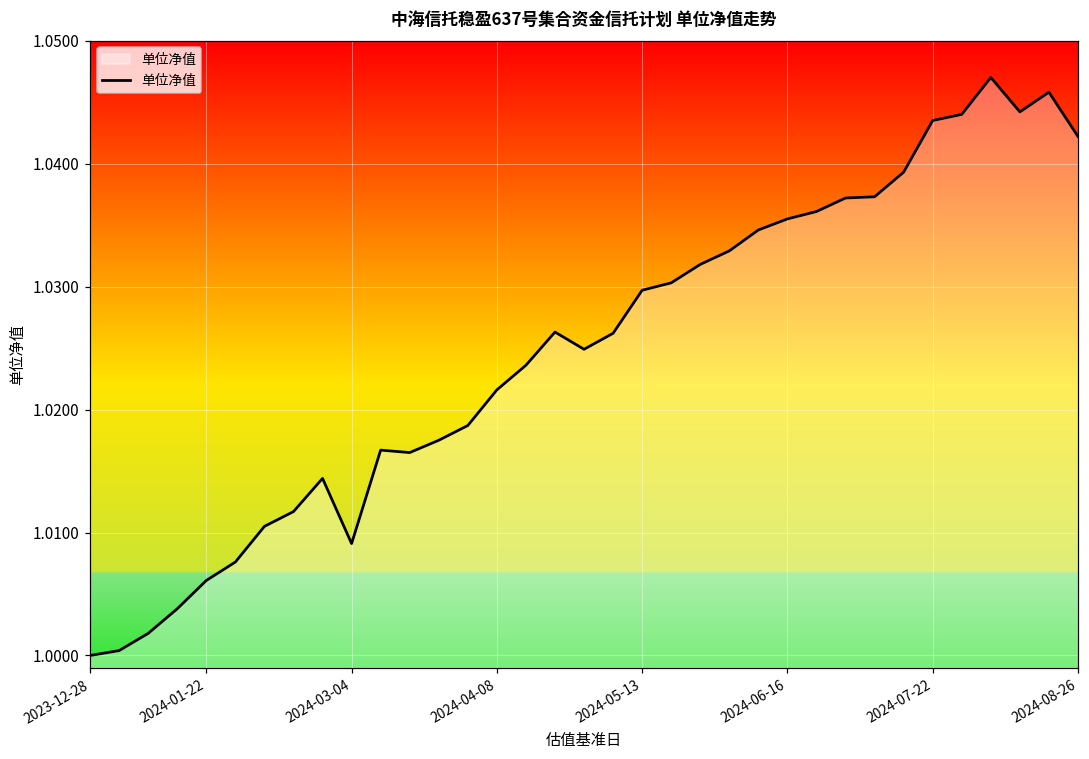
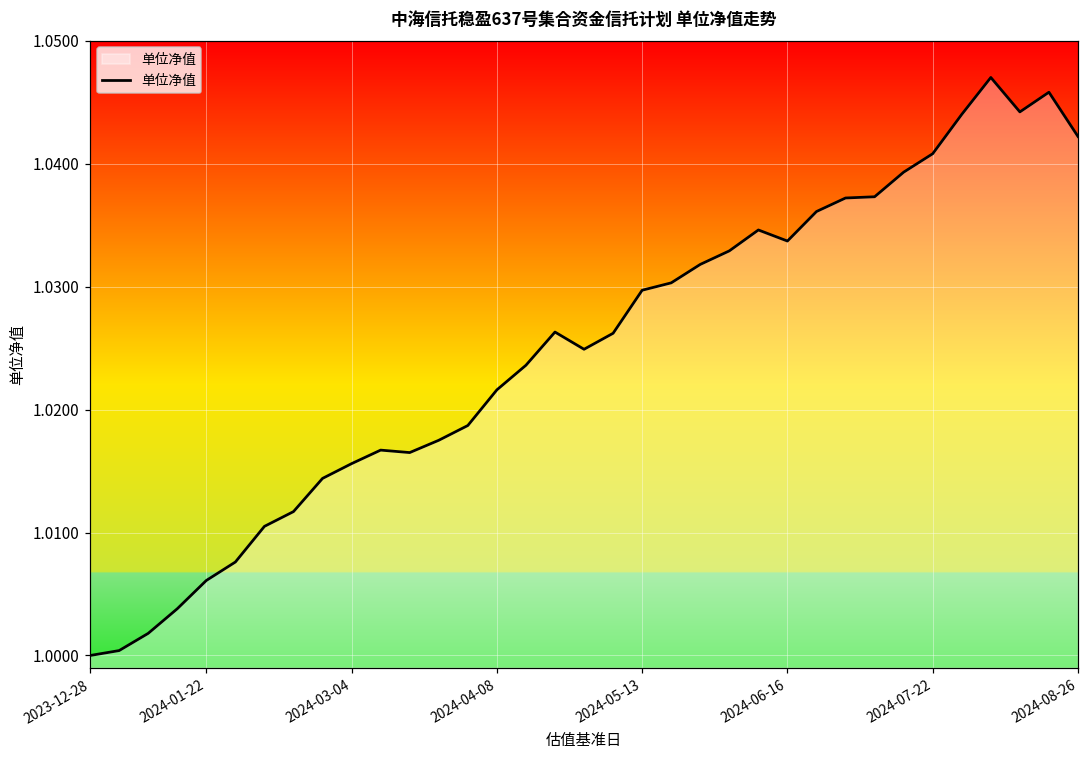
2024-03-04: 1.0091 -> 1.0156
2024-06-16: 1.0355 -> 1.0337
2024-07-22: 1.0435 -> 1.0408
